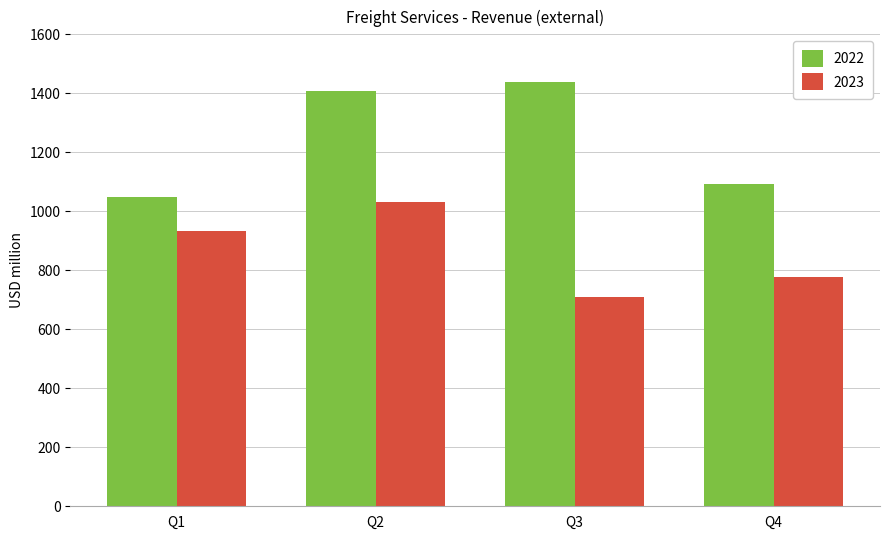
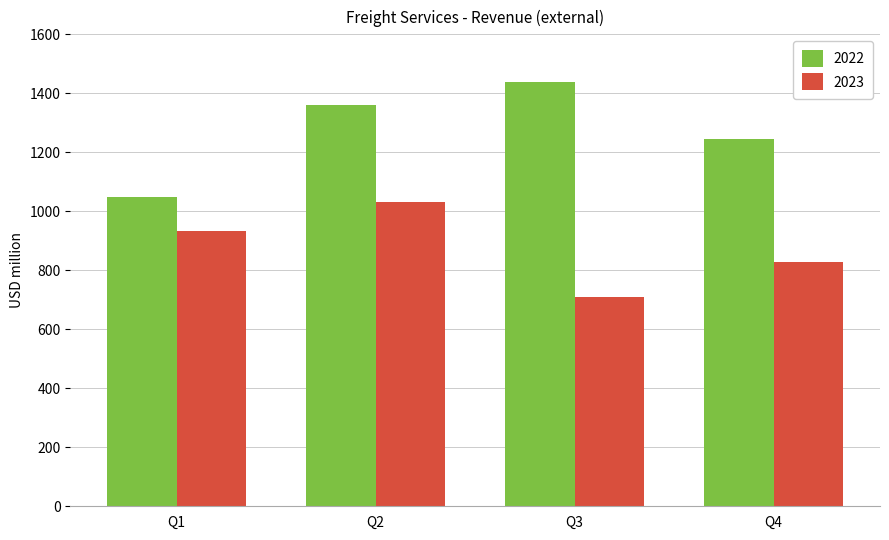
2022, Q2: 1410 -> 1360
2022, Q4: 1090 -> 1250
2023, Q4: 780 -> 830
